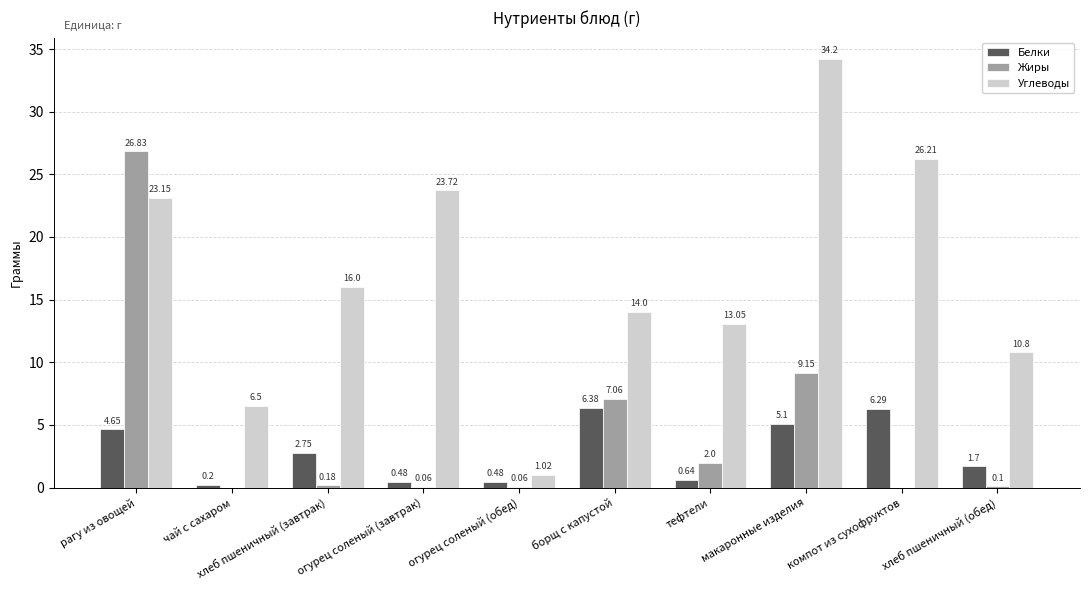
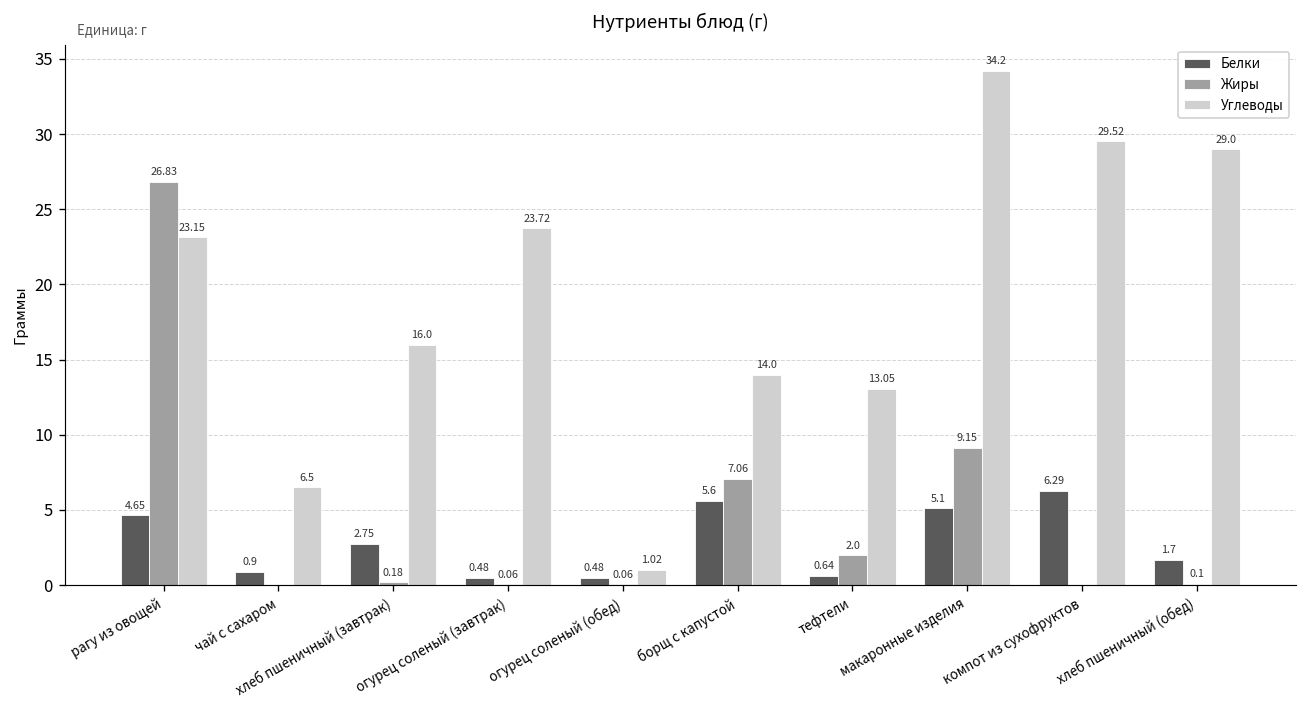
Белки, чай с сахаром: 0.2 -> 0.9
Белки, борщ с капустой: 6.38 -> 5.6
Углеводы, компот из сухофруктов: 26.21 -> 29.52
Углеводы, хлеб пшеничный (обед): 10.8 -> 29.0
